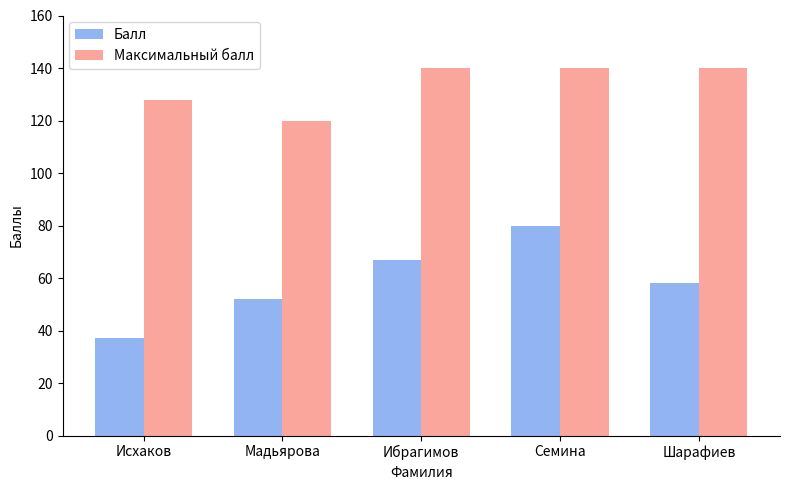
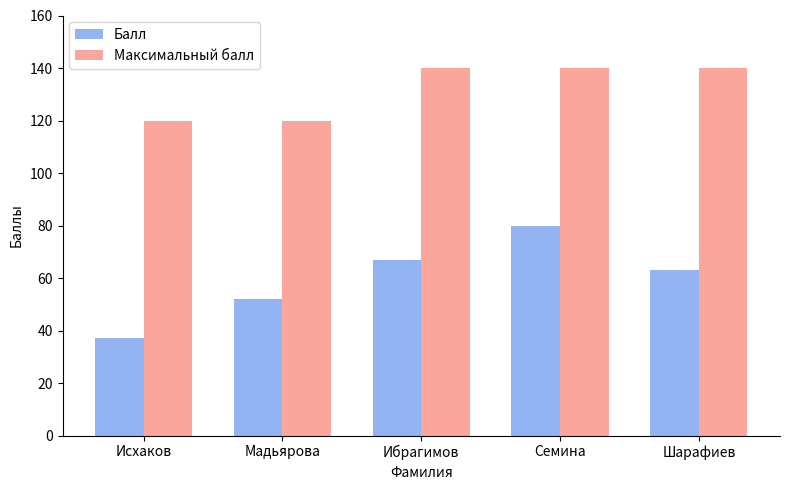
Максимальный балл, Исхаков: 128 -> 120
Балл, Шарафиев: 58 -> 63
